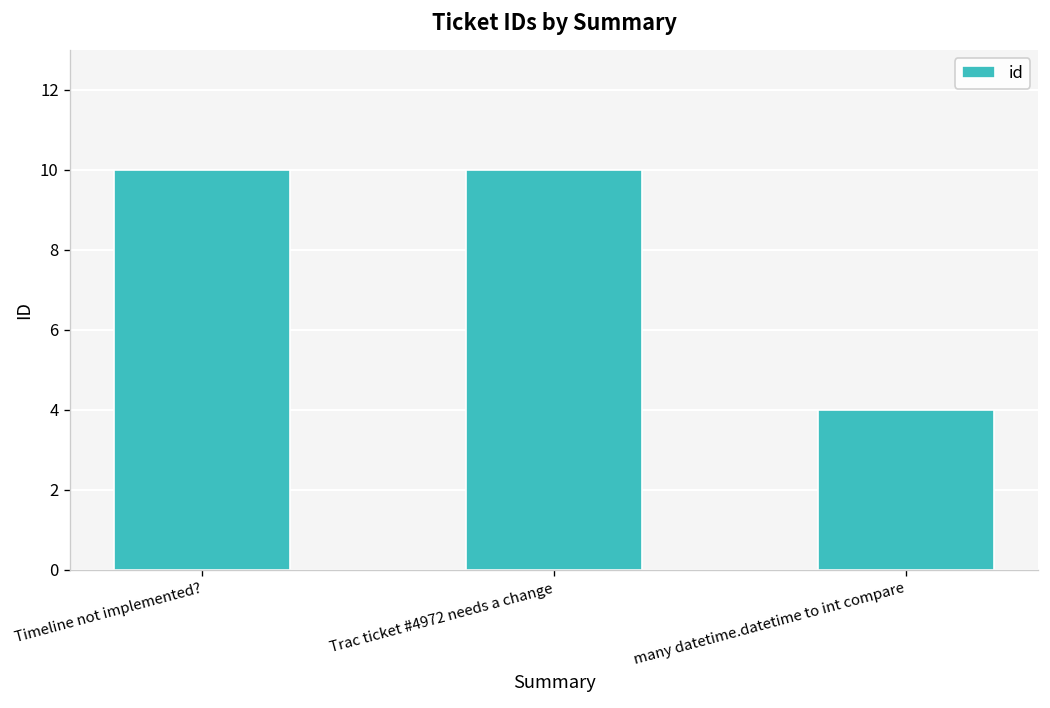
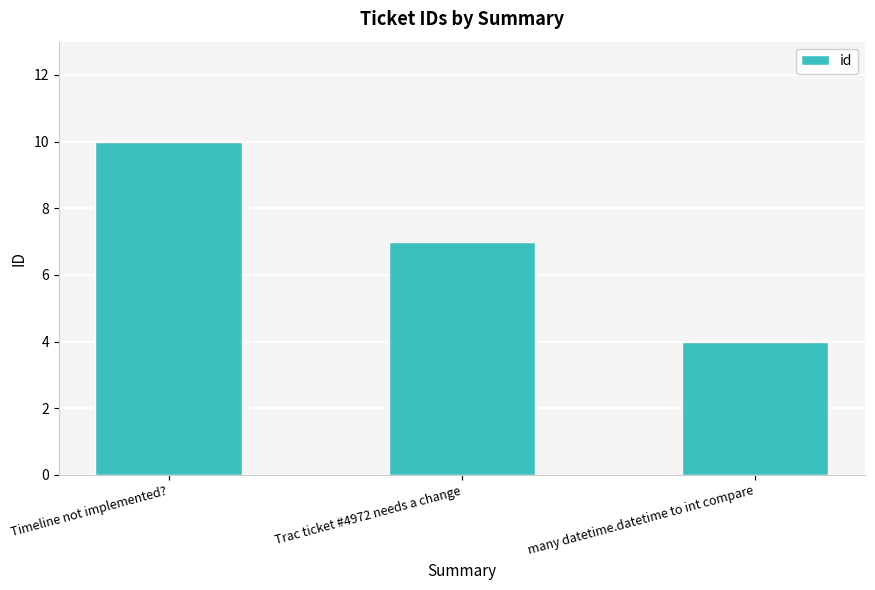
Trac ticket #4972 needs a change: 10 -> 7
